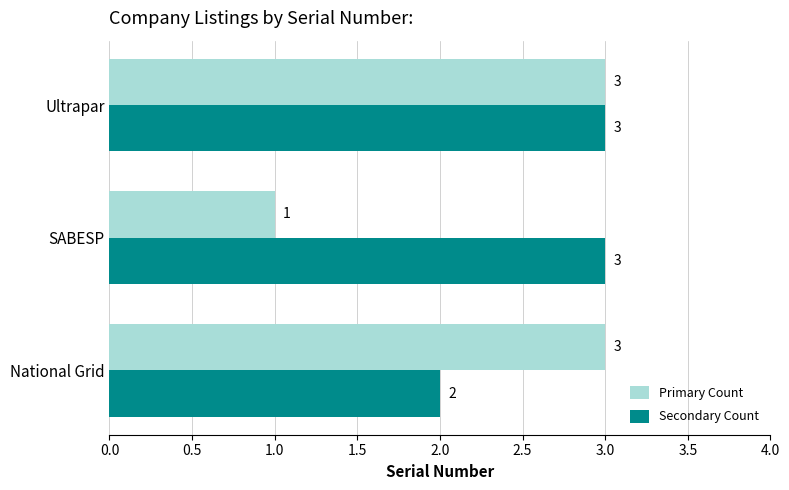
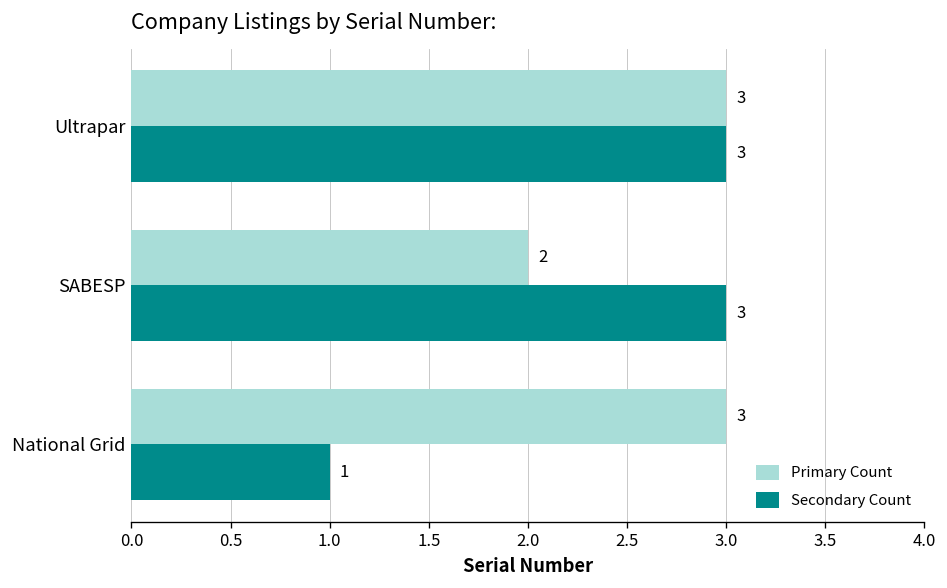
Primary Count, SABESP: 1 -> 2
Secondary Count, National Grid: 2 -> 1
